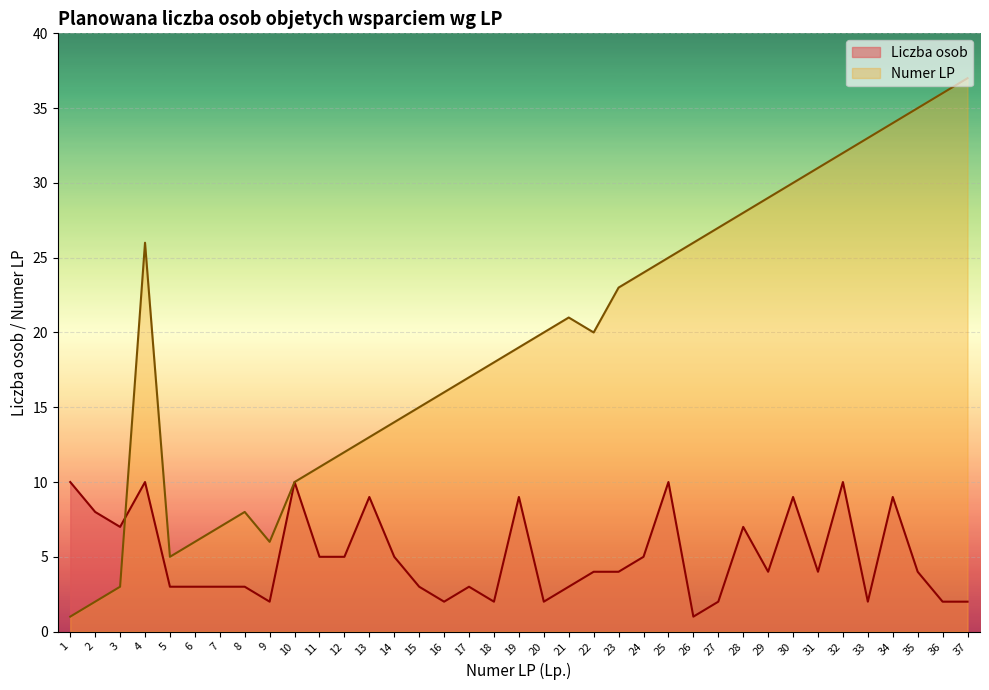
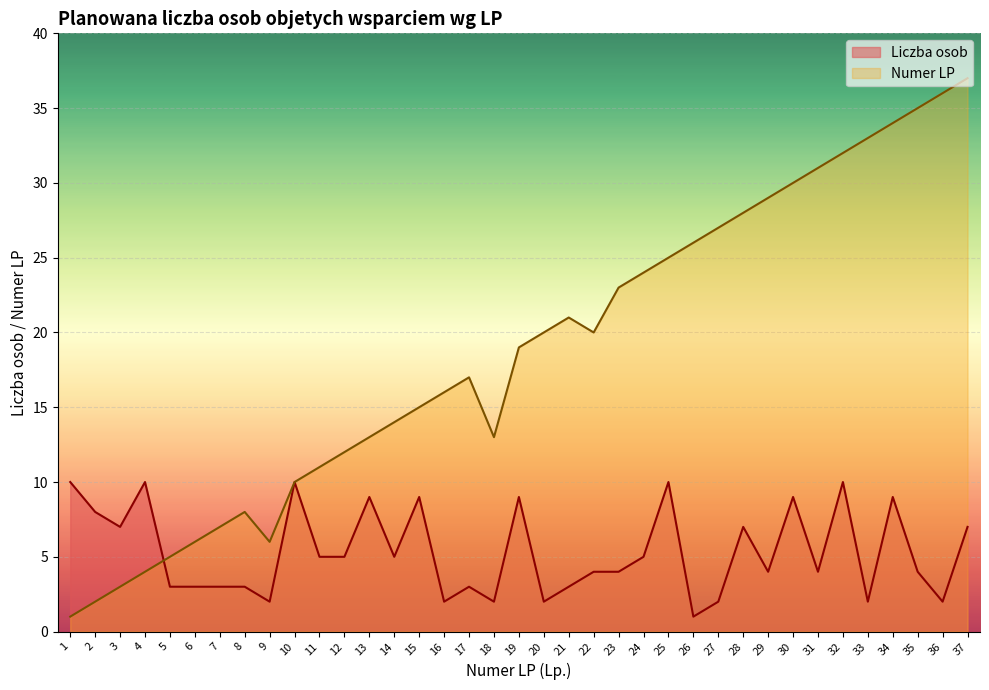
Numer LP, 4: 26 -> 4
Liczba osob, 15: 3 -> 9
Numer LP, 18: 18 -> 13
Liczba osob, 37: 2 -> 7
